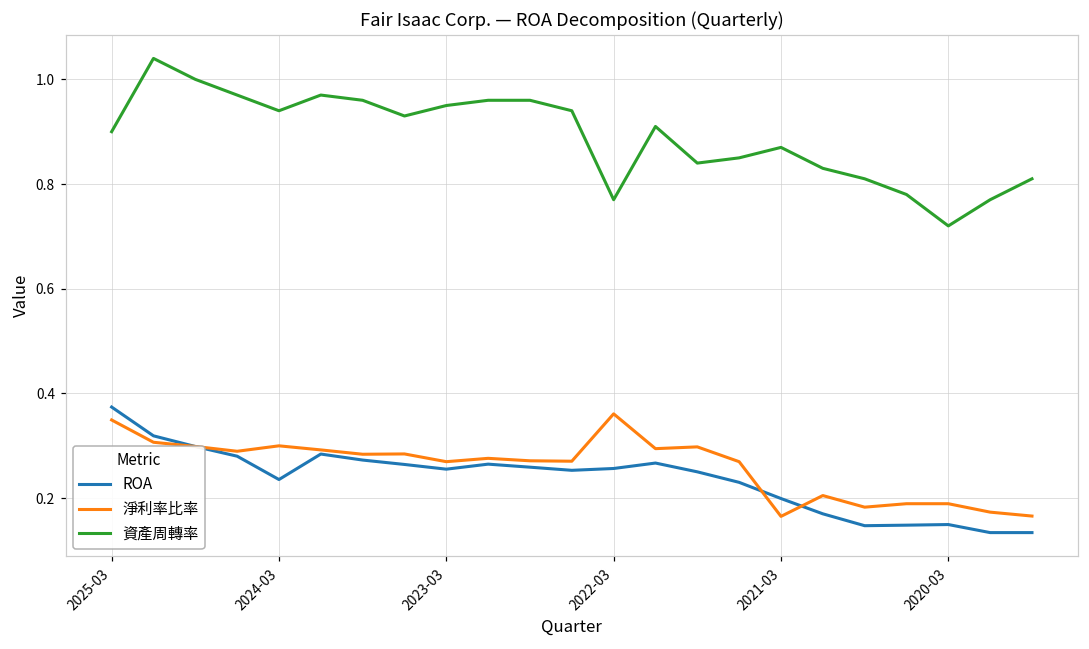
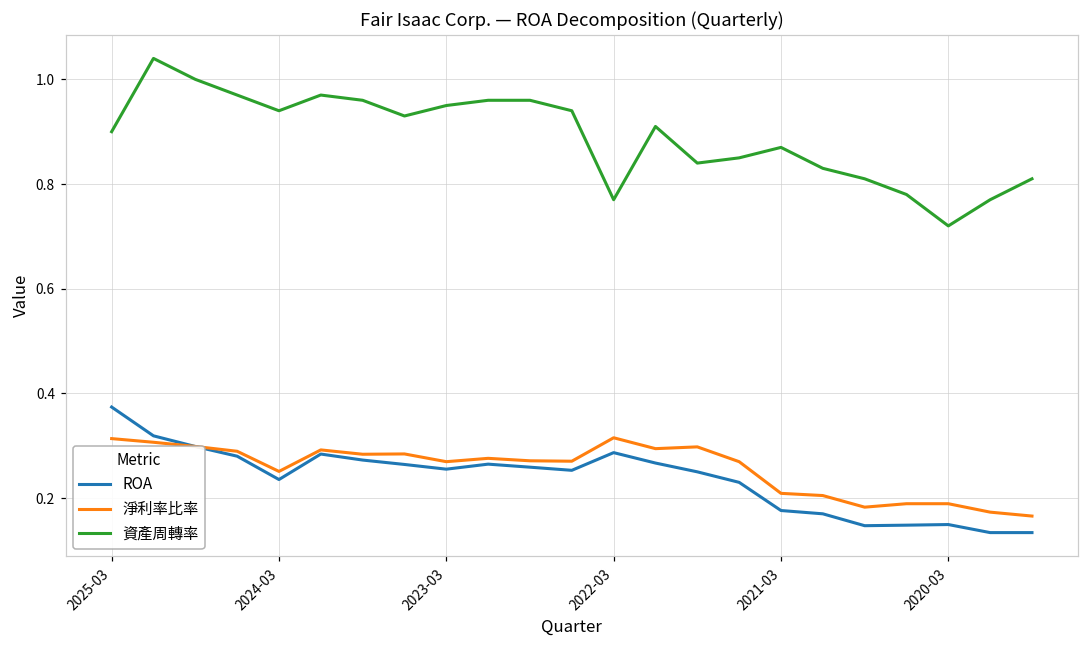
淨利率比率, 2025-03: 0.35 -> 0.31
淨利率比率, 2024-03: 0.30 -> 0.25
ROA, 2022-03: 0.26 -> 0.29
淨利率比率, 2022-03: 0.36 -> 0.32
ROA, 2021-03: 0.20 -> 0.18
淨利率比率, 2021-03: 0.17 -> 0.21
